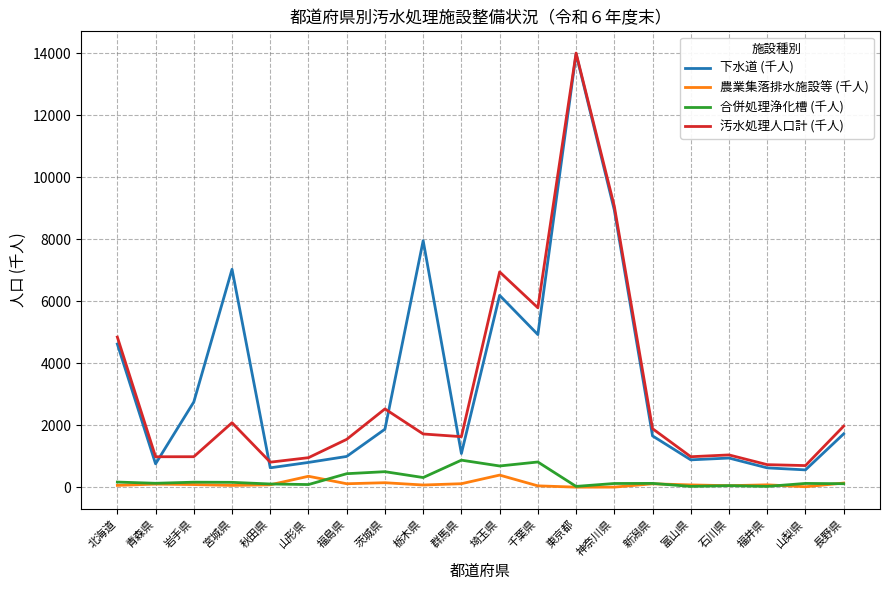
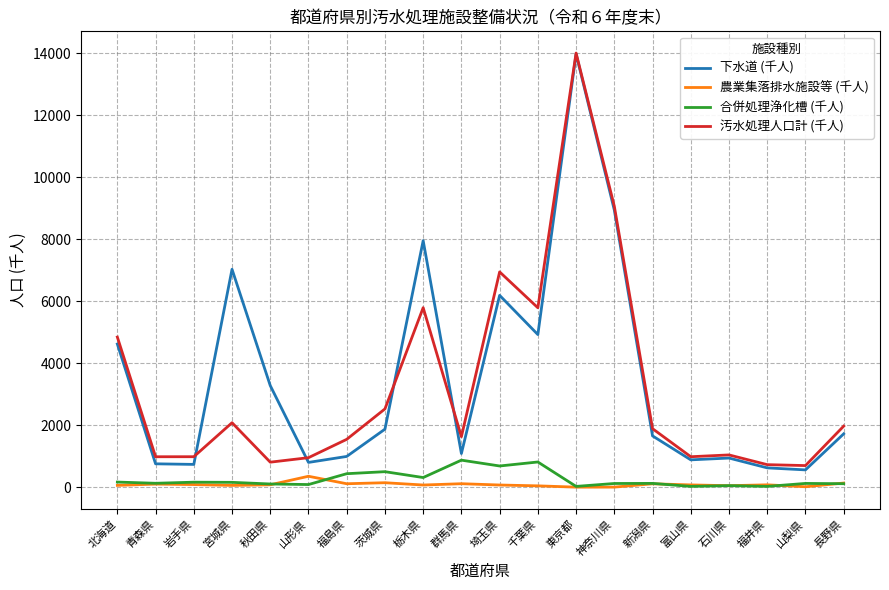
下水道 (千人), 岩手県: 2800 -> 700
下水道 (千人), 秋田県: 600 -> 3300
汚水処理人口計 (千人), 栃木県: 1700 -> 5800
農業集落排水施設等 (千人), 埼玉県: 400 -> 100
